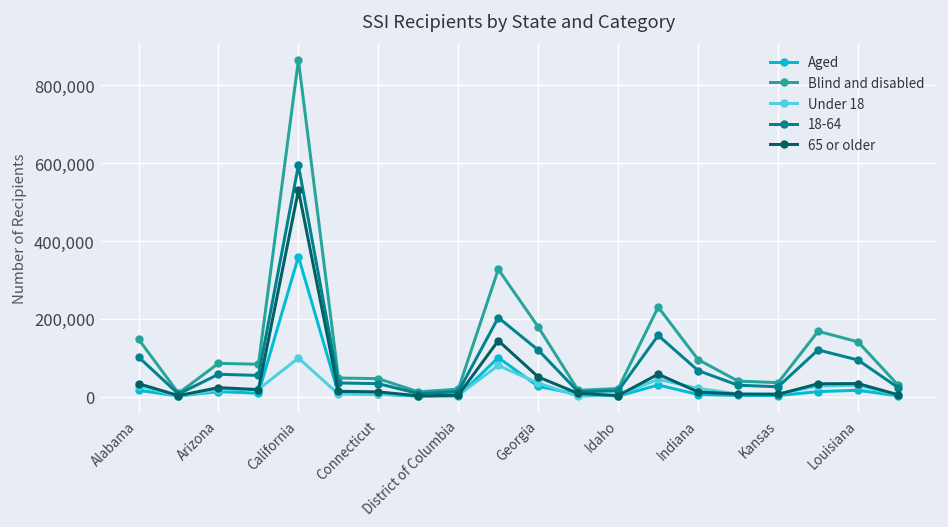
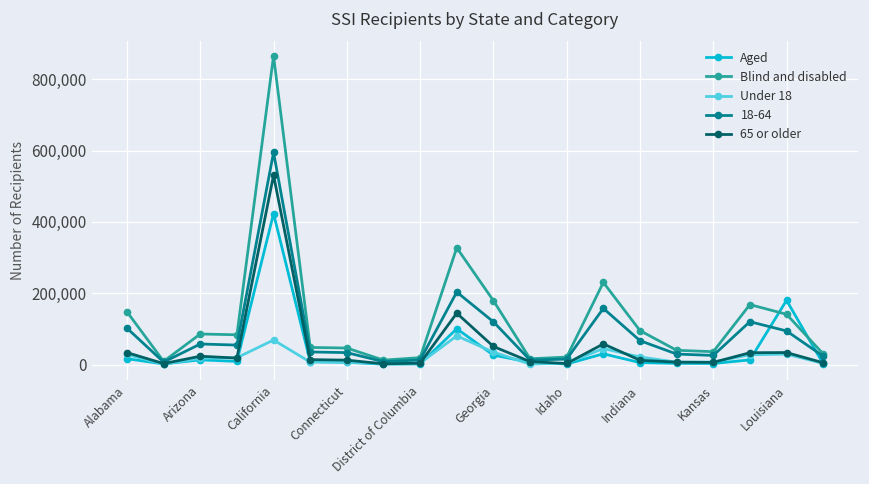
Aged, California: 360,000 -> 420,000
Under 18, California: 100,000 -> 70,000
Aged, Louisiana: 20,000 -> 180,000
